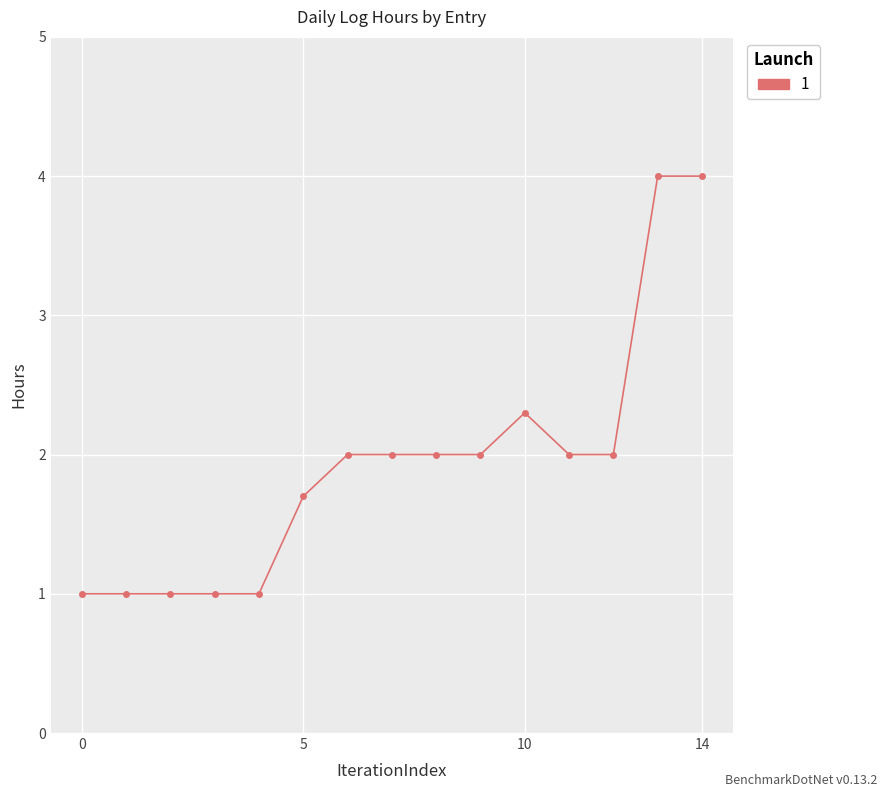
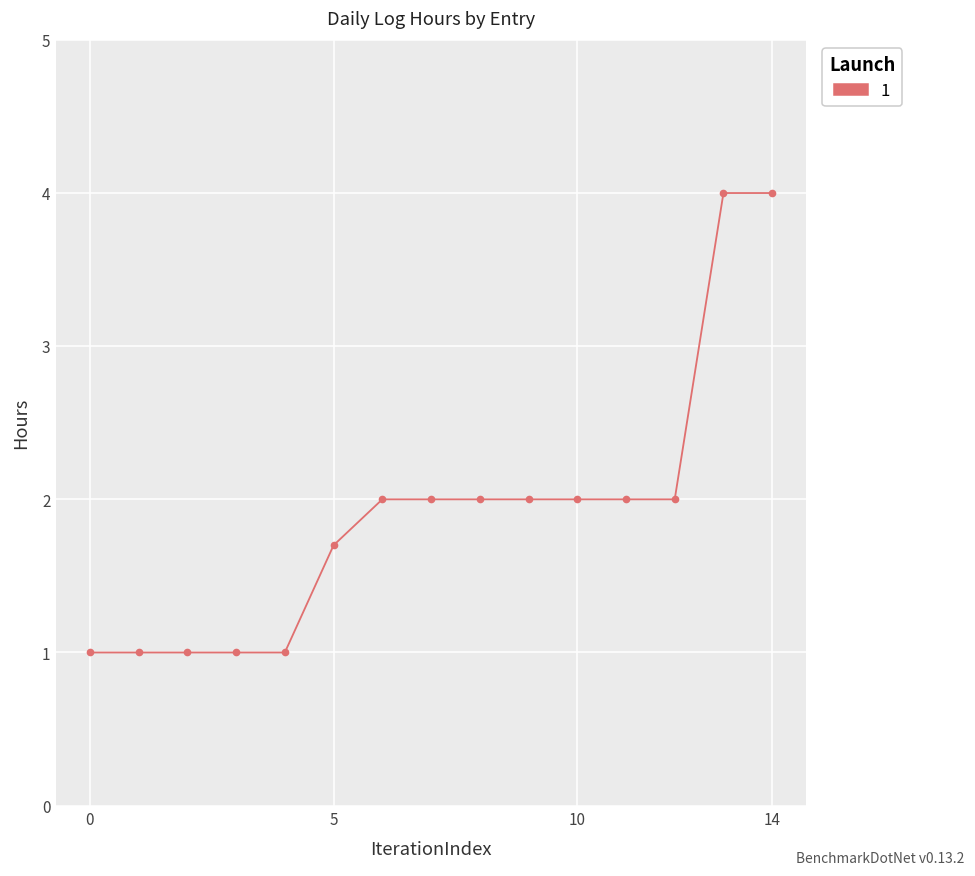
10: 2.3 -> 2.0
